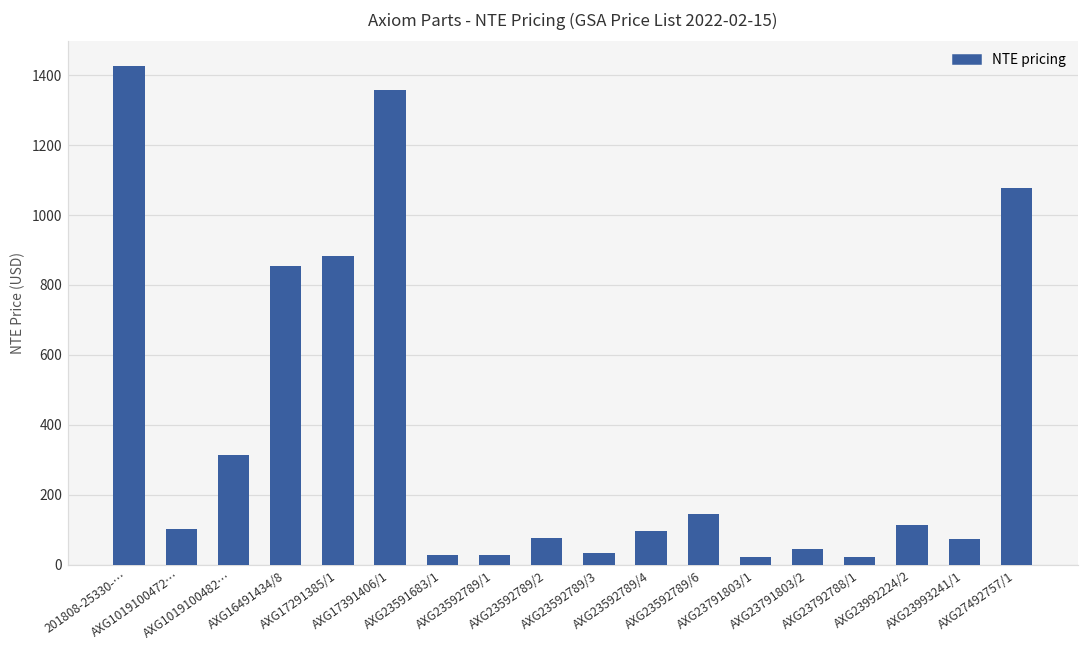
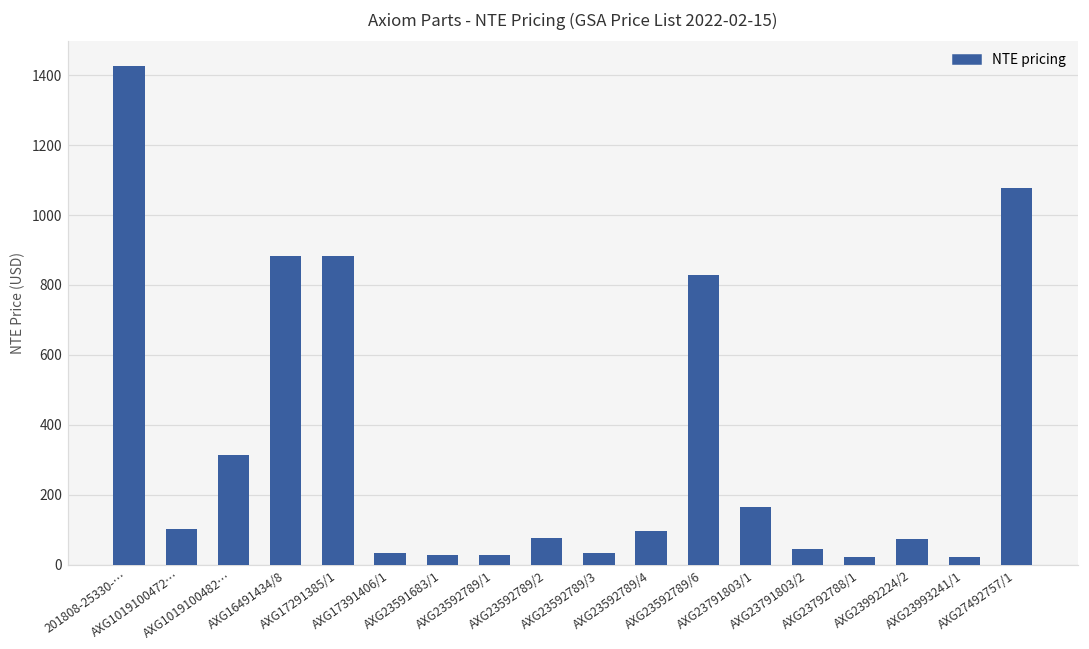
AXG16491434/8: 860 -> 880
AXG17391406/1: 1360 -> 30
AXG23592789/6: 150 -> 830
AXG23791803/1: 20 -> 160
AXG23992224/2: 110 -> 70
AXG23993241/1: 70 -> 20
